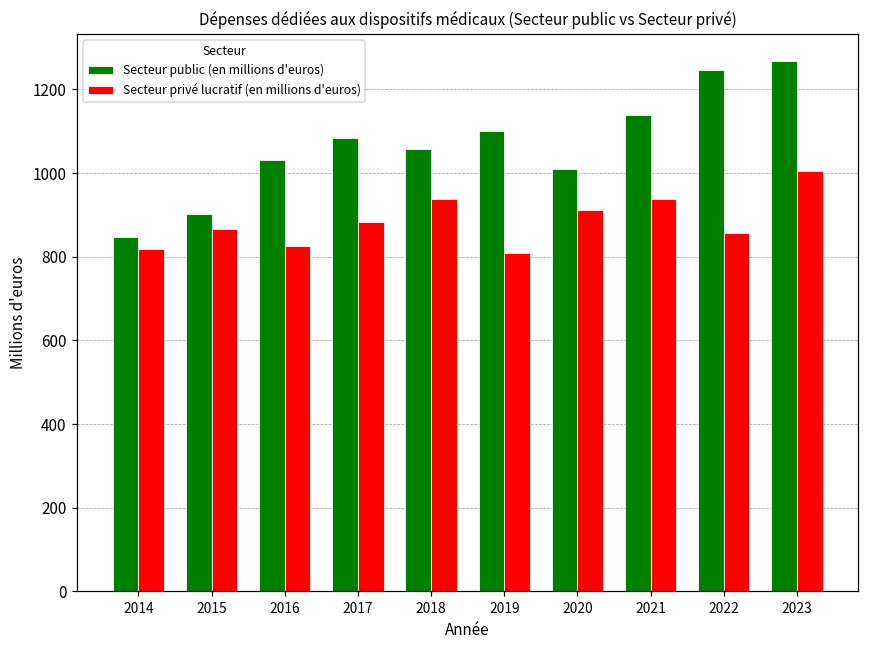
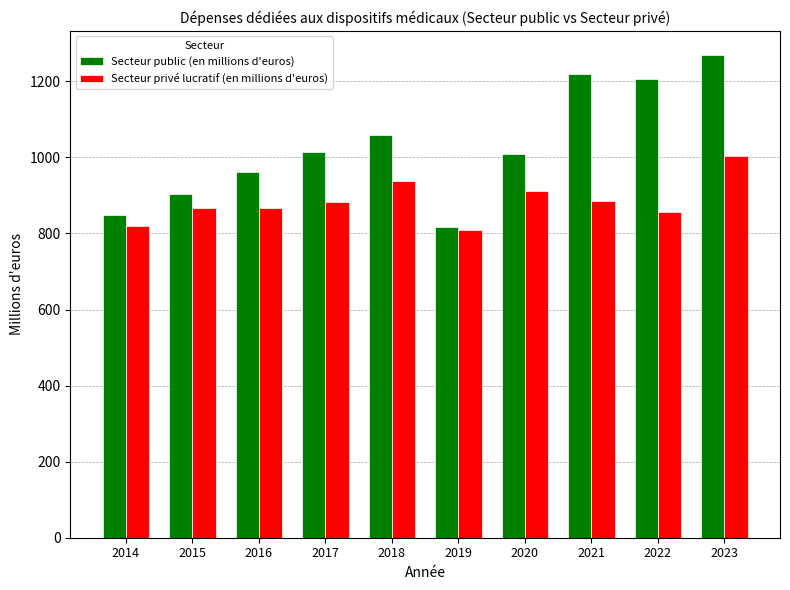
Secteur public (en millions d'euros), 2016: 1030 -> 960
Secteur privé lucratif (en millions d'euros), 2016: 830 -> 870
Secteur public (en millions d'euros), 2017: 1080 -> 1010
Secteur public (en millions d'euros), 2019: 1100 -> 820
Secteur public (en millions d'euros), 2021: 1140 -> 1220
Secteur privé lucratif (en millions d'euros), 2021: 940 -> 890
Secteur public (en millions d'euros), 2022: 1250 -> 1210
